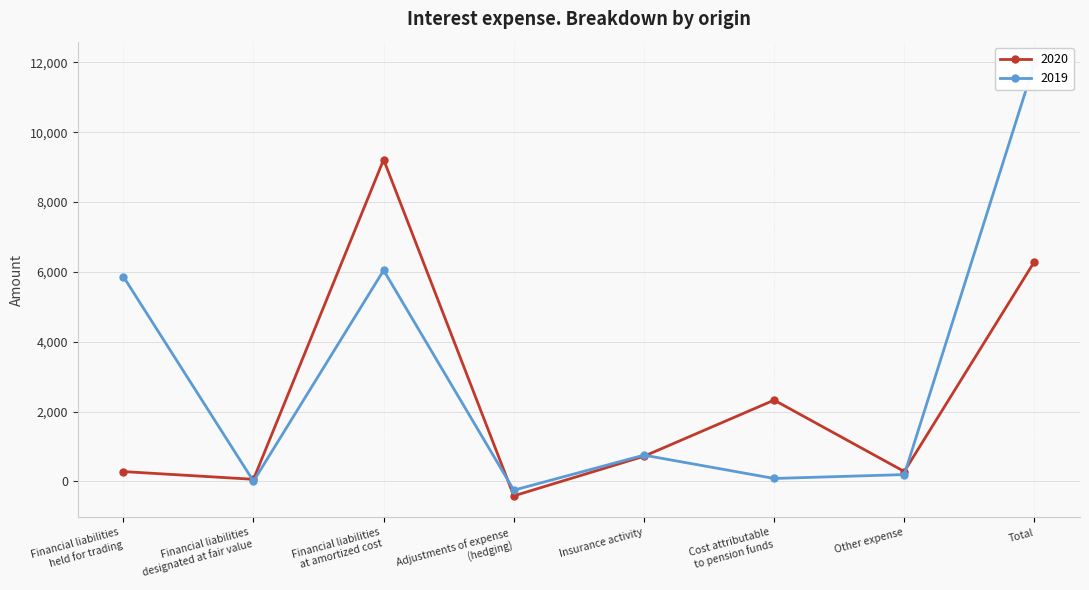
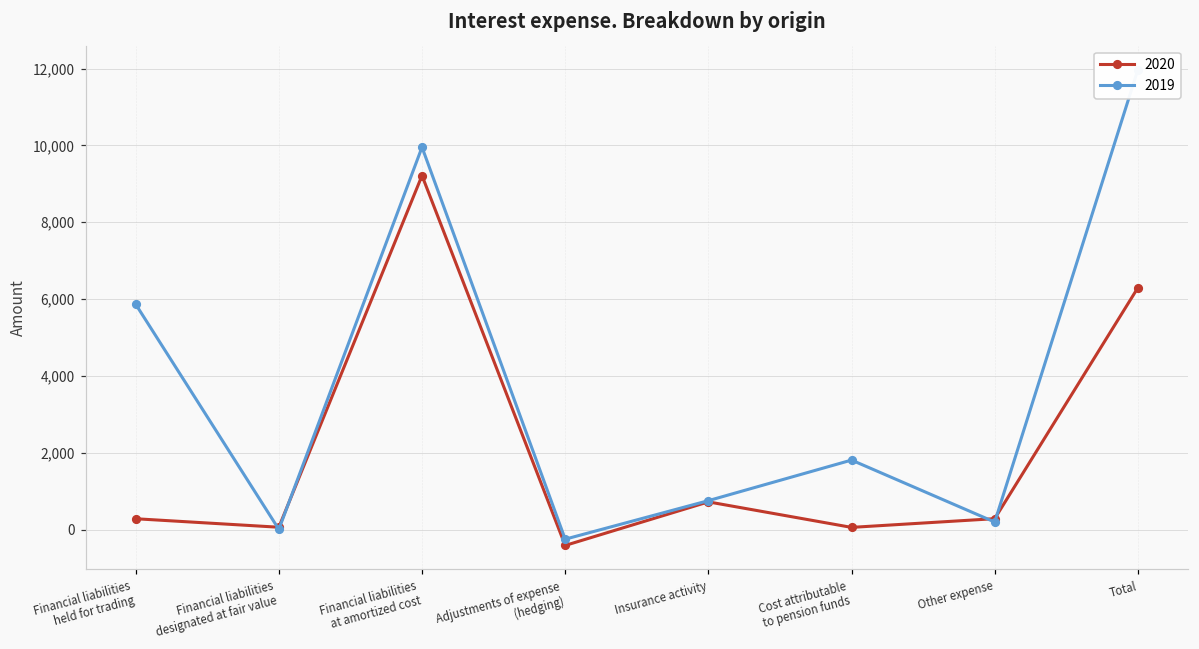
2019, Financial liabilities at amortized cost: 6,000 -> 10,000
2020, Cost attributable to pension funds: 2,300 -> 100
2019, Cost attributable to pension funds: 100 -> 1,800
